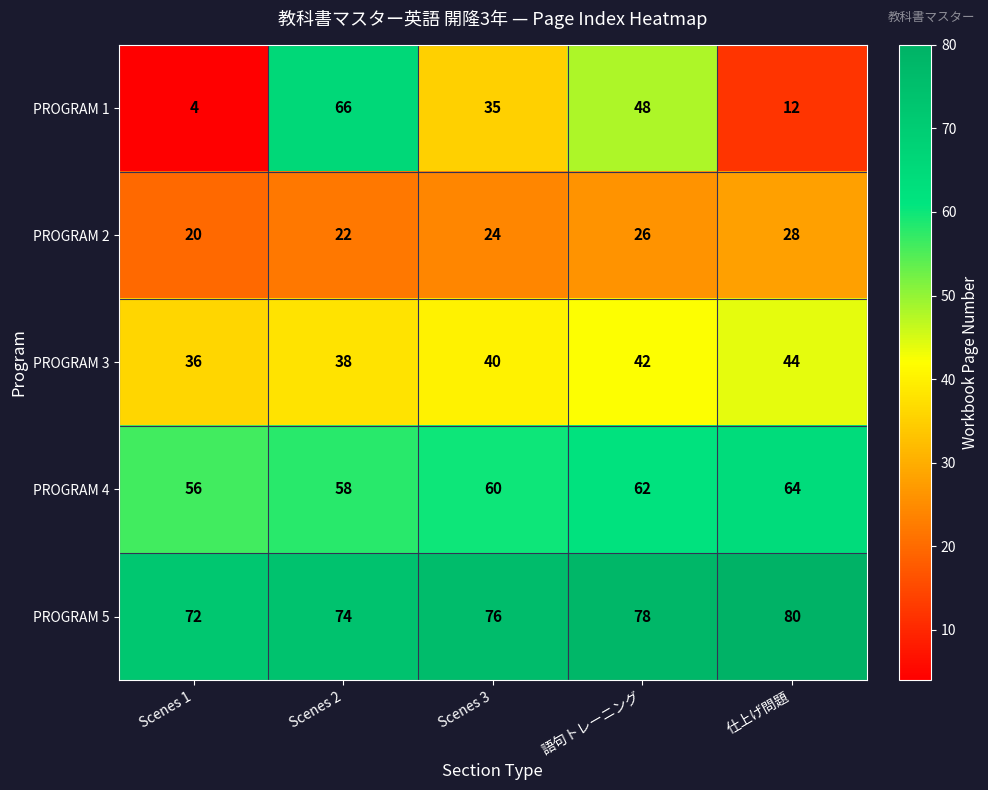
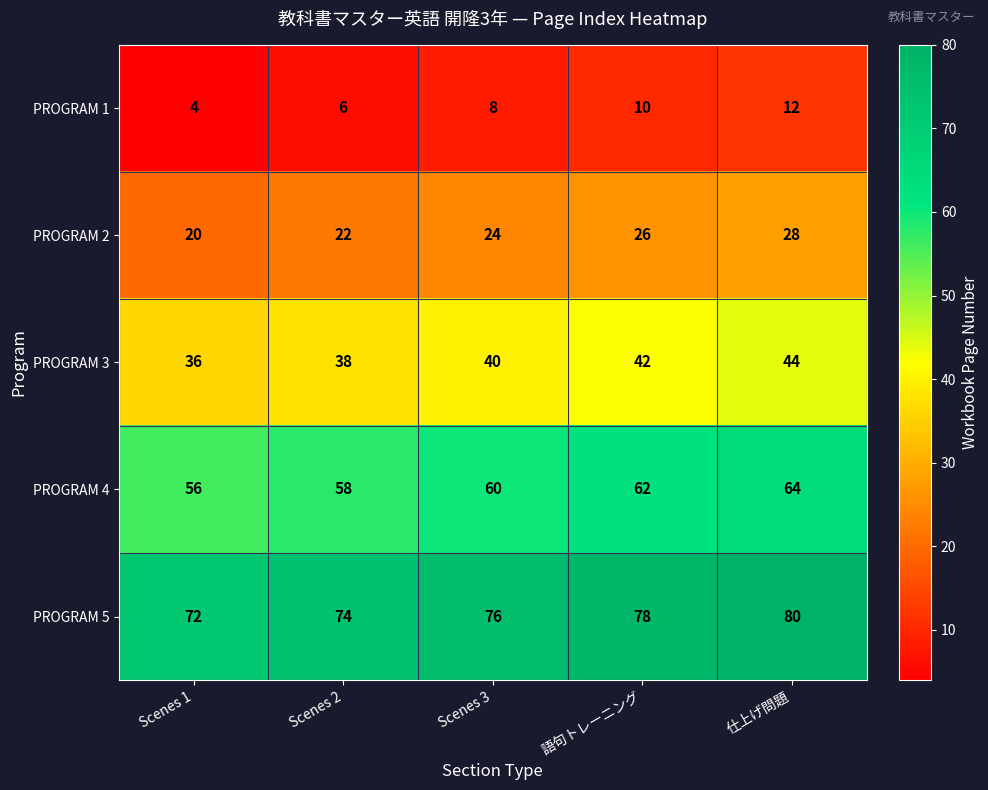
PROGRAM 1, Scenes 2: 66 -> 6
PROGRAM 1, Scenes 3: 35 -> 8
PROGRAM 1, 語句トレーニング: 48 -> 10
